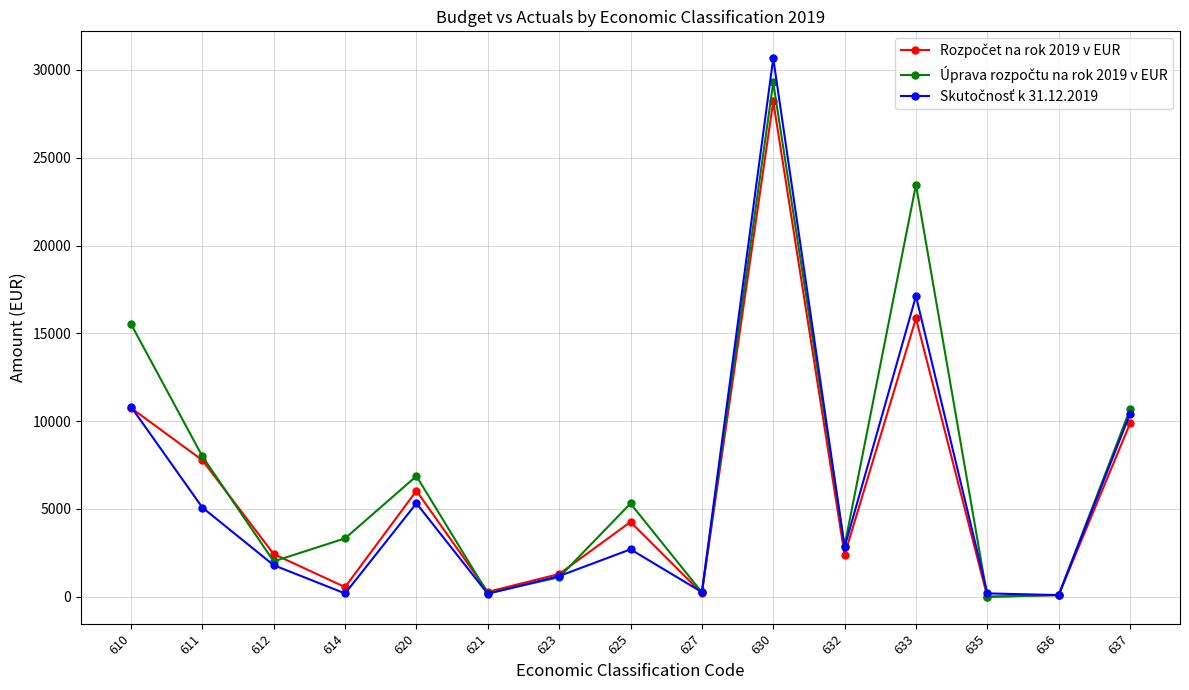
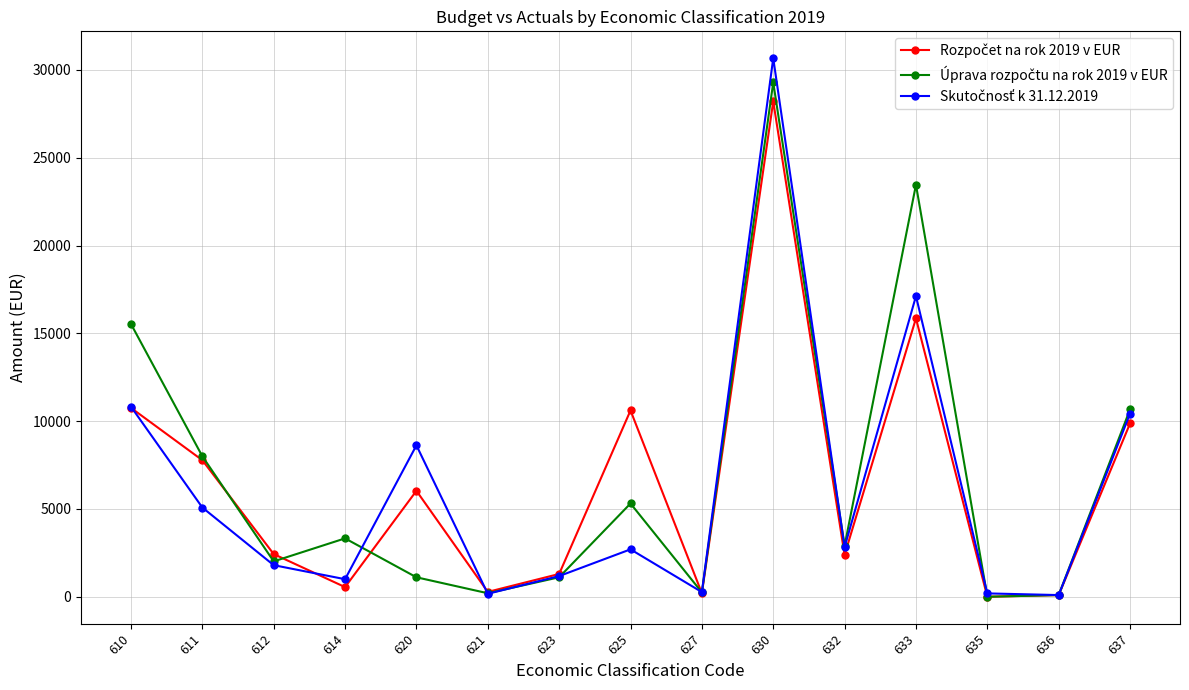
Skutočnosť k 31.12.2019, 614: 200 -> 1000
Úprava rozpočtu na rok 2019 v EUR, 620: 6900 -> 1100
Skutočnosť k 31.12.2019, 620: 5300 -> 8600
Rozpočet na rok 2019 v EUR, 625: 4300 -> 10600
